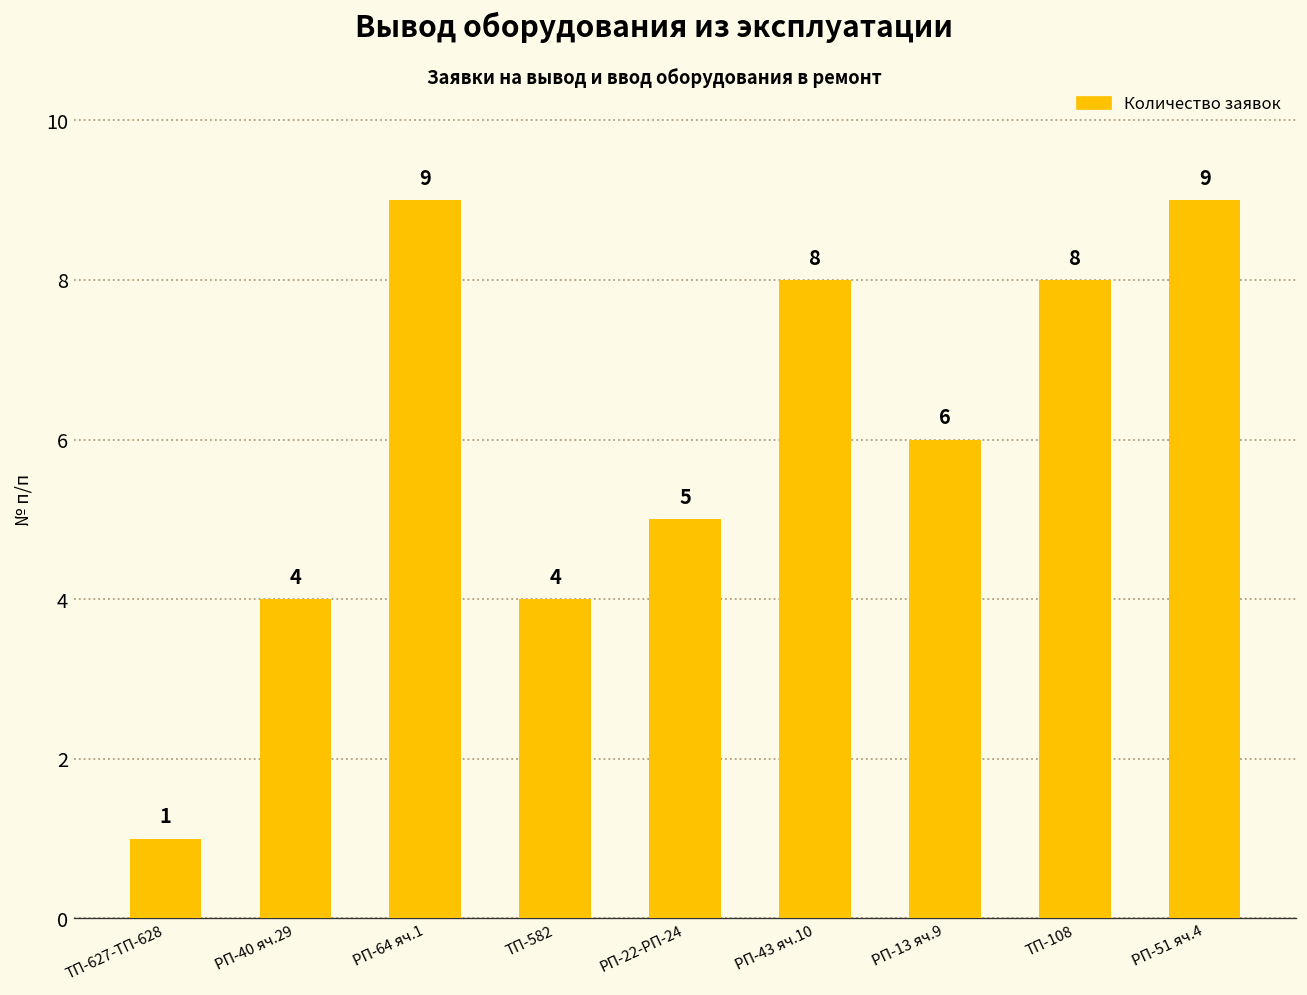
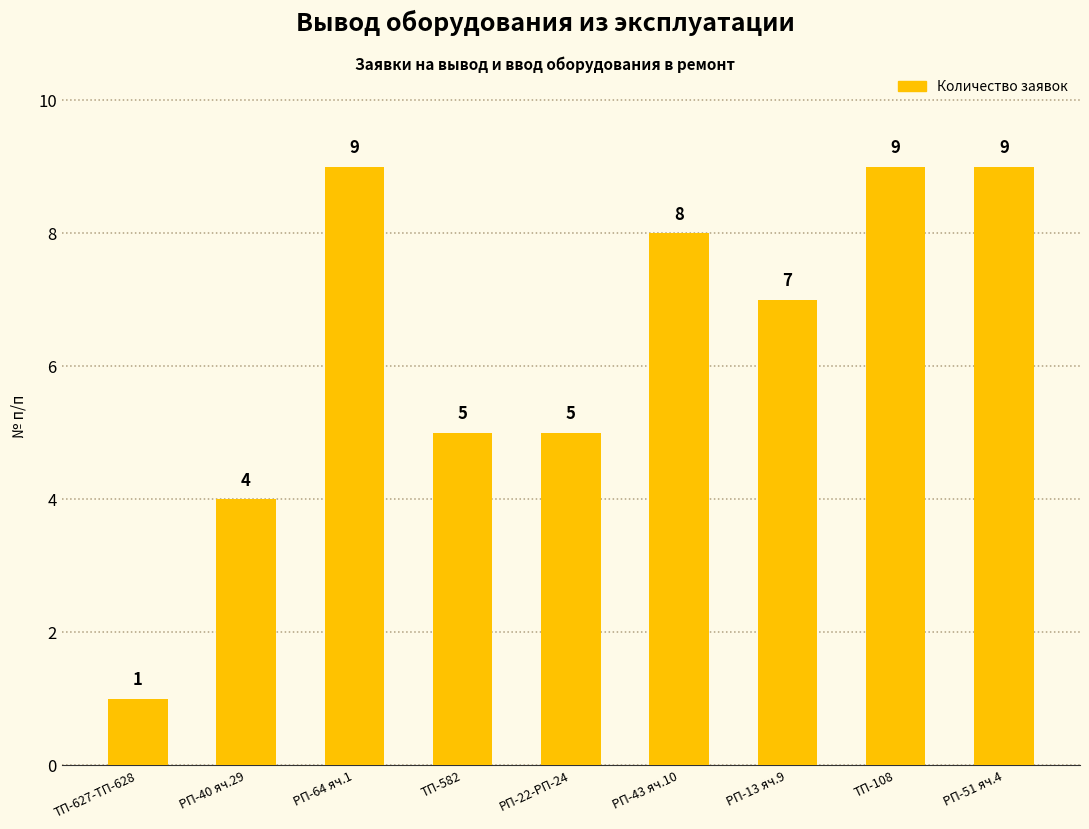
ТП-582: 4 -> 5
РП-13 яч.9: 6 -> 7
ТП-108: 8 -> 9
